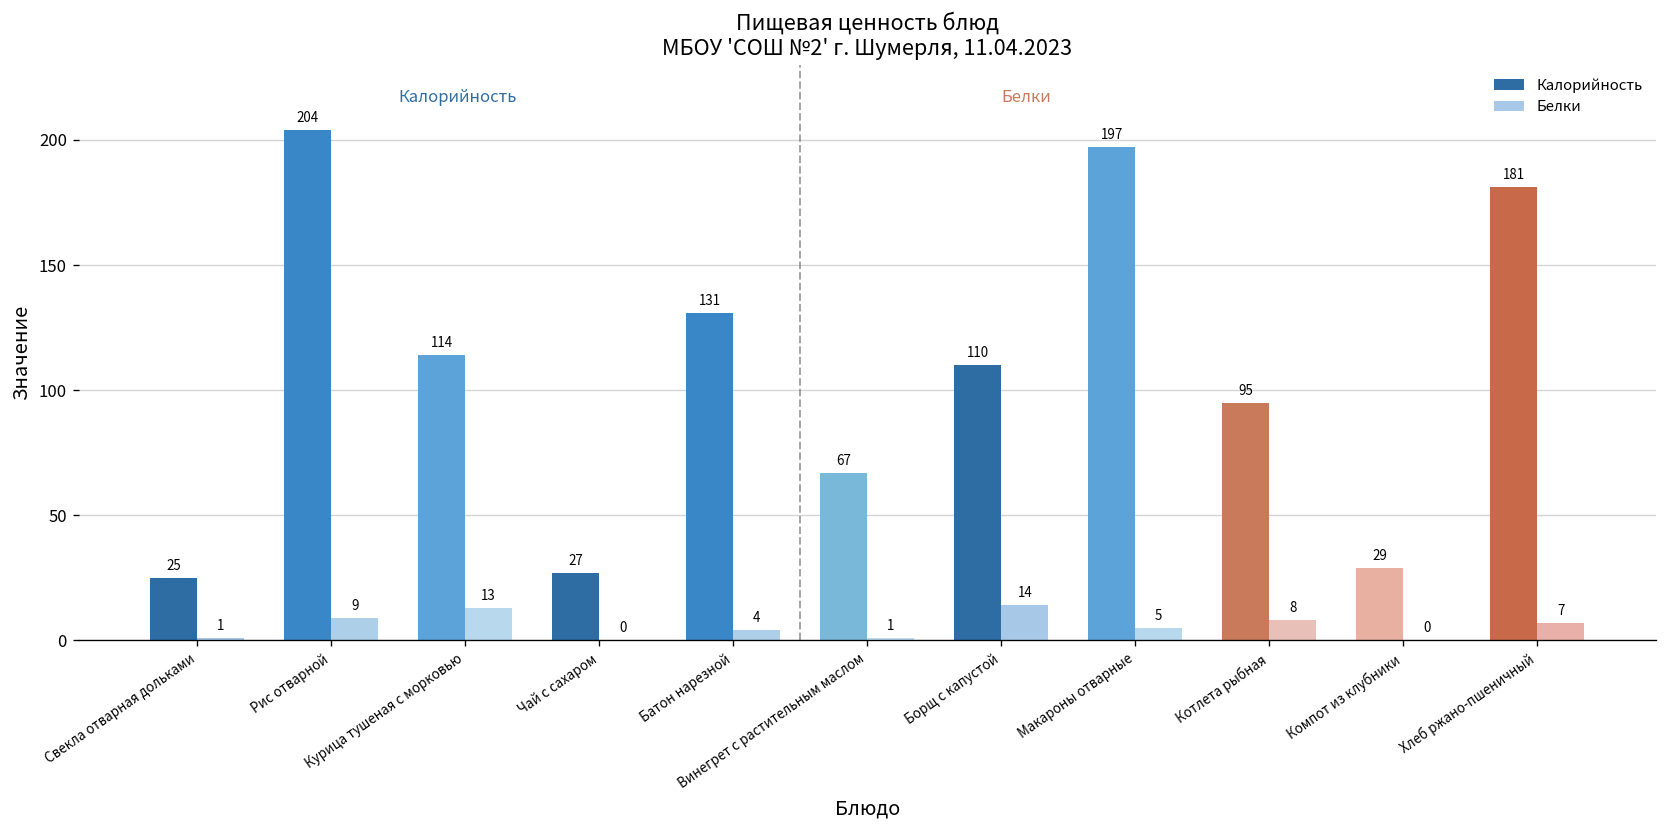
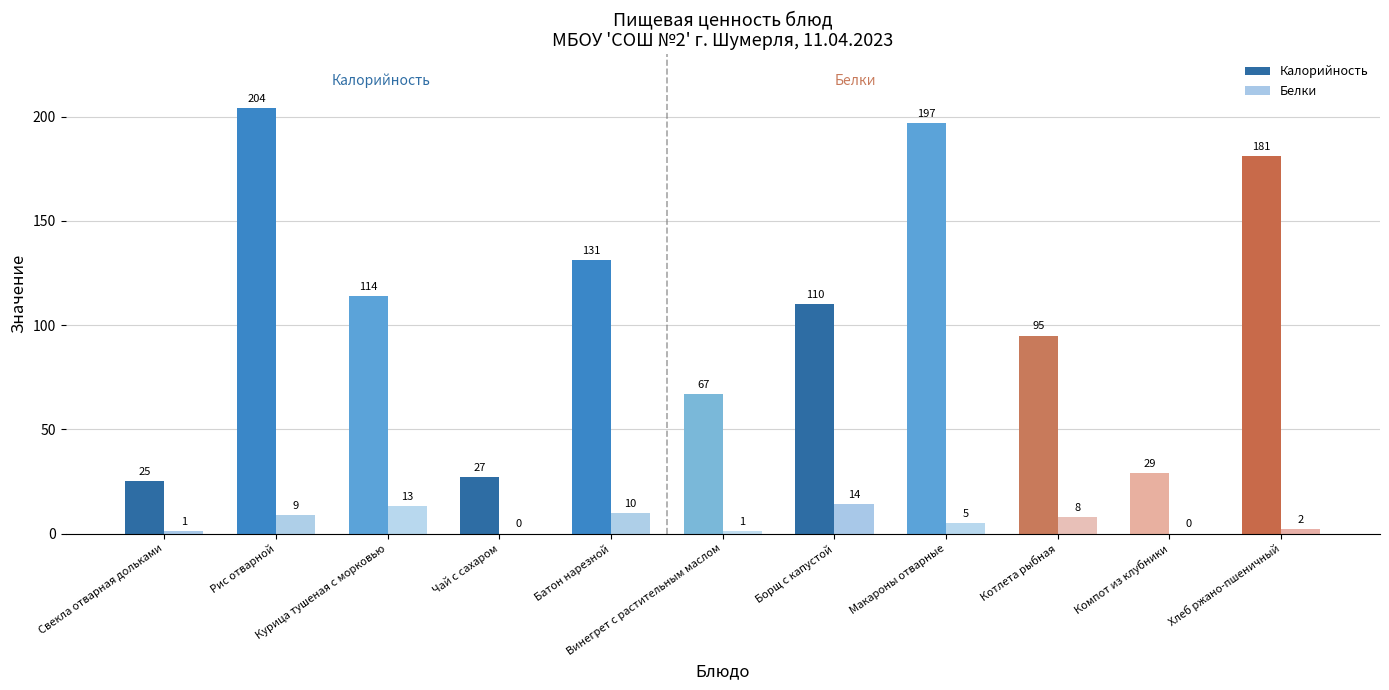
Белки, Батон нарезной: 4 -> 10
Белки, Хлеб ржано-пшеничный: 7 -> 2
